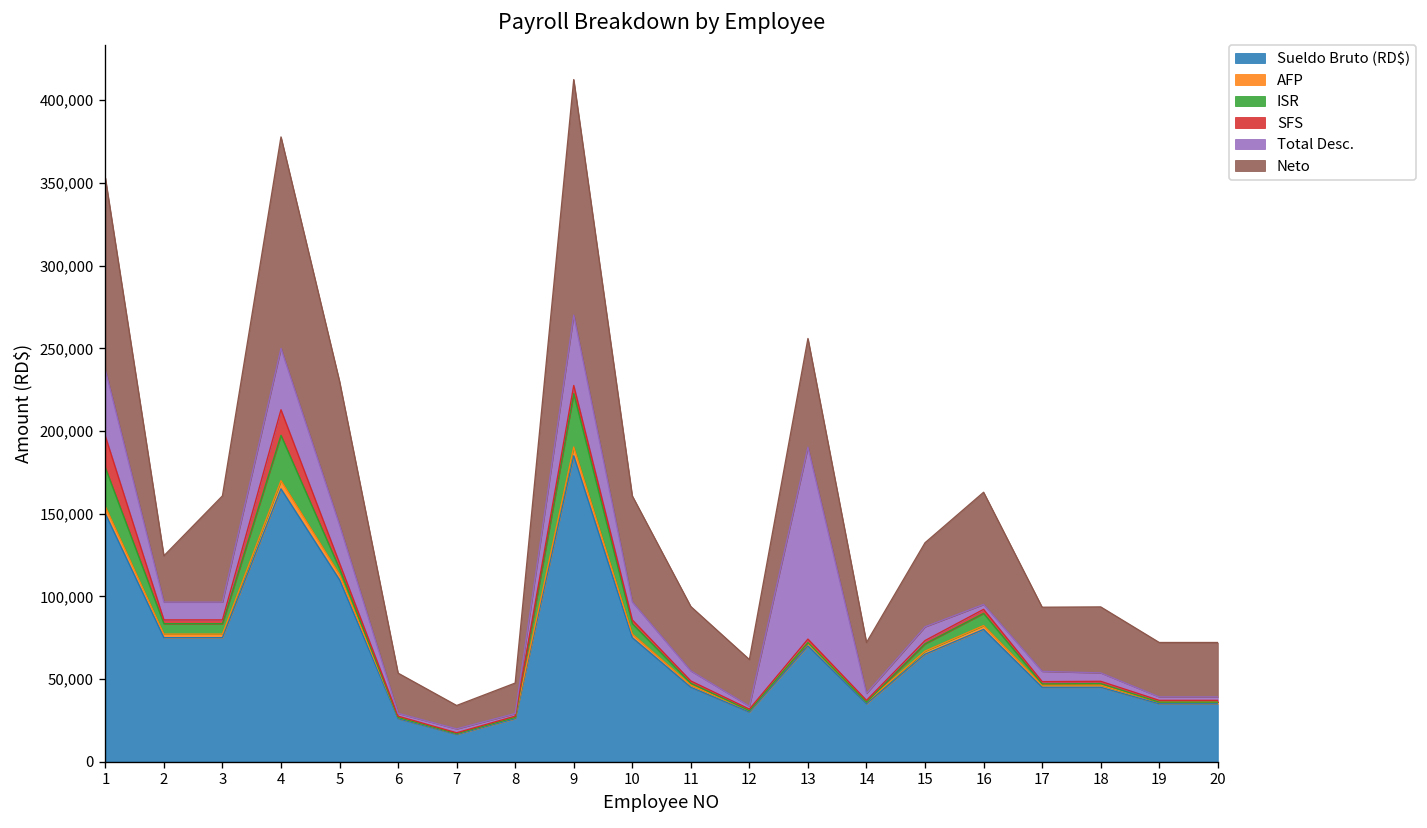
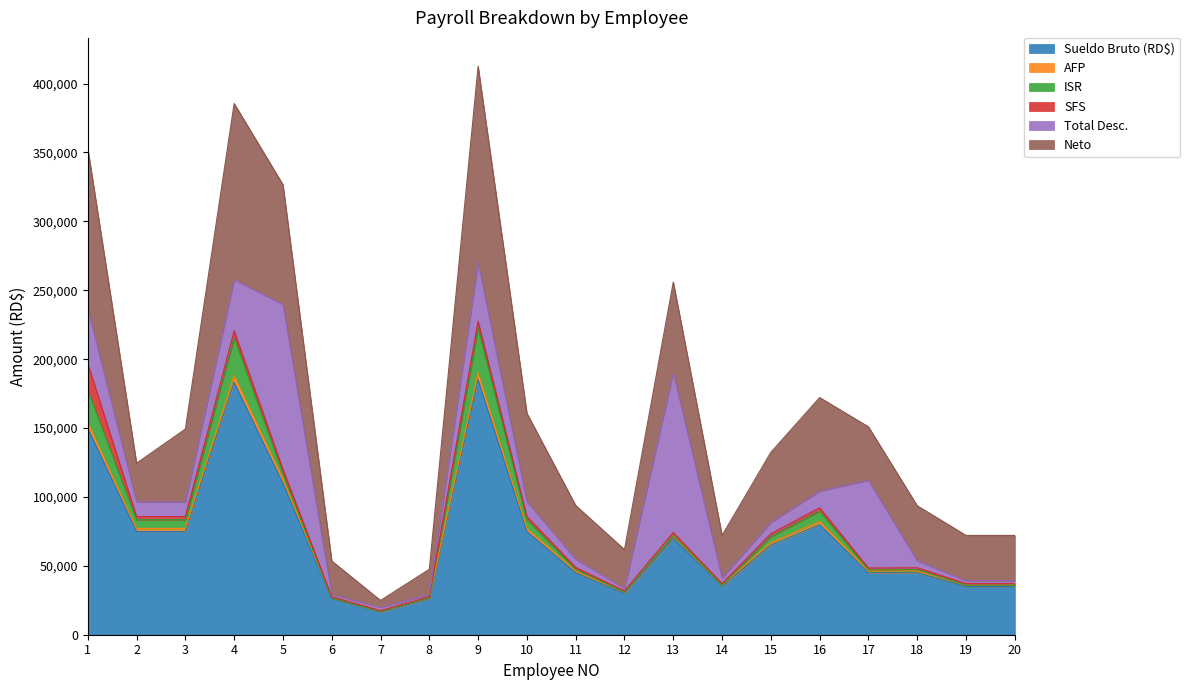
Neto, 3: 64,000 -> 53,000
Sueldo Bruto (RD$), 4: 165,000 -> 183,000
SFS, 4: 15,000 -> 5,000
Total Desc., 5: 23,000 -> 120,000
Neto, 7: 14,000 -> 5,000
Total Desc., 16: 3,000 -> 12,000
Total Desc., 17: 6,000 -> 64,000
